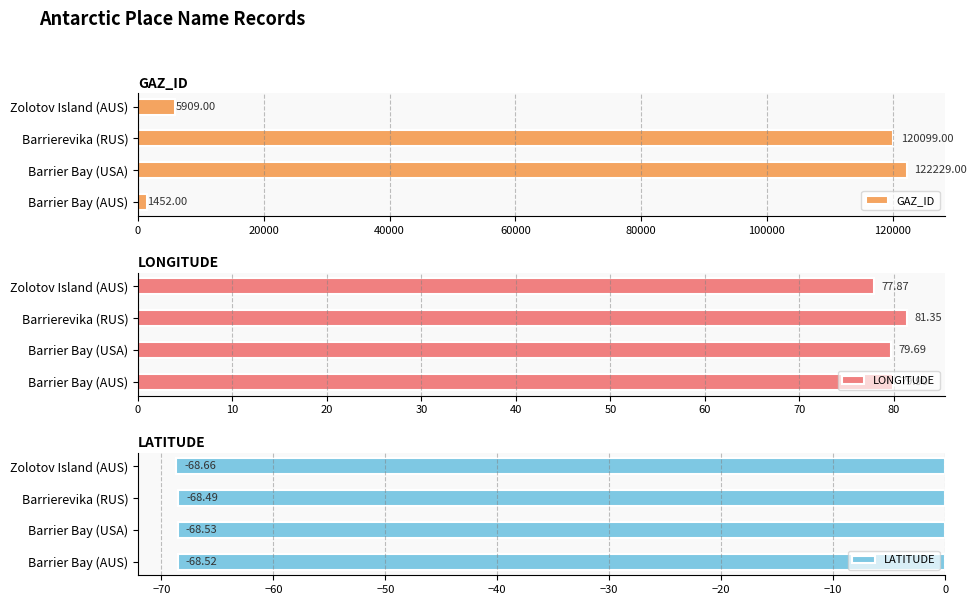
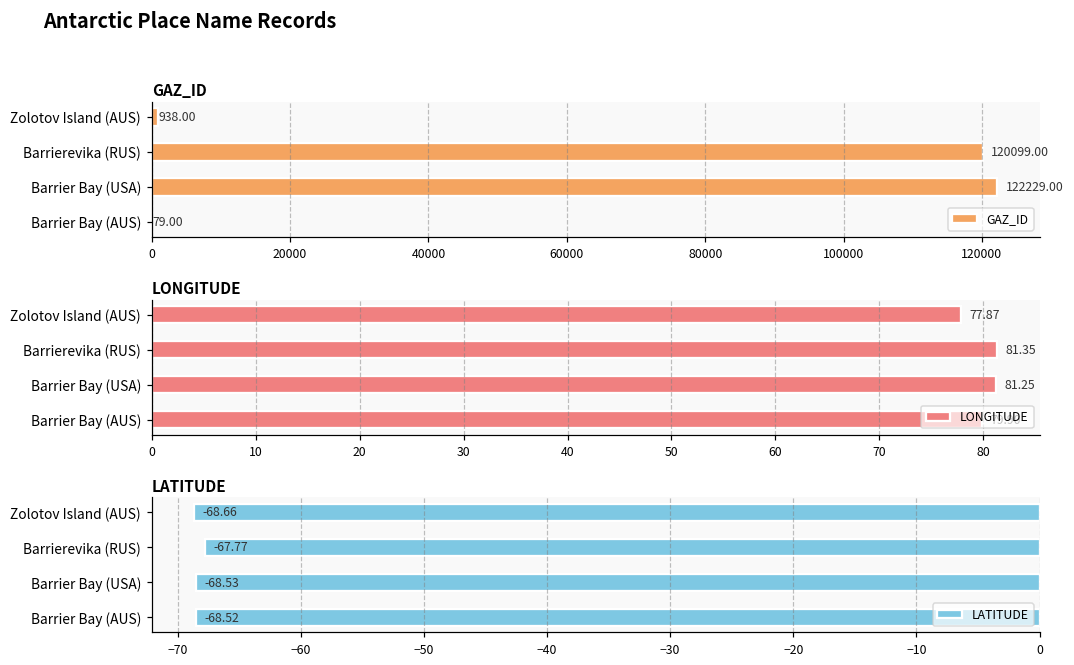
GAZ_ID, Zolotov Island (AUS): 5909.00 -> 938.00
GAZ_ID, Barrier Bay (AUS): 1452.00 -> 79.00
LONGITUDE, Barrier Bay (USA): 79.69 -> 81.25
LATITUDE, Barrierevika (RUS): -68.49 -> -67.77
